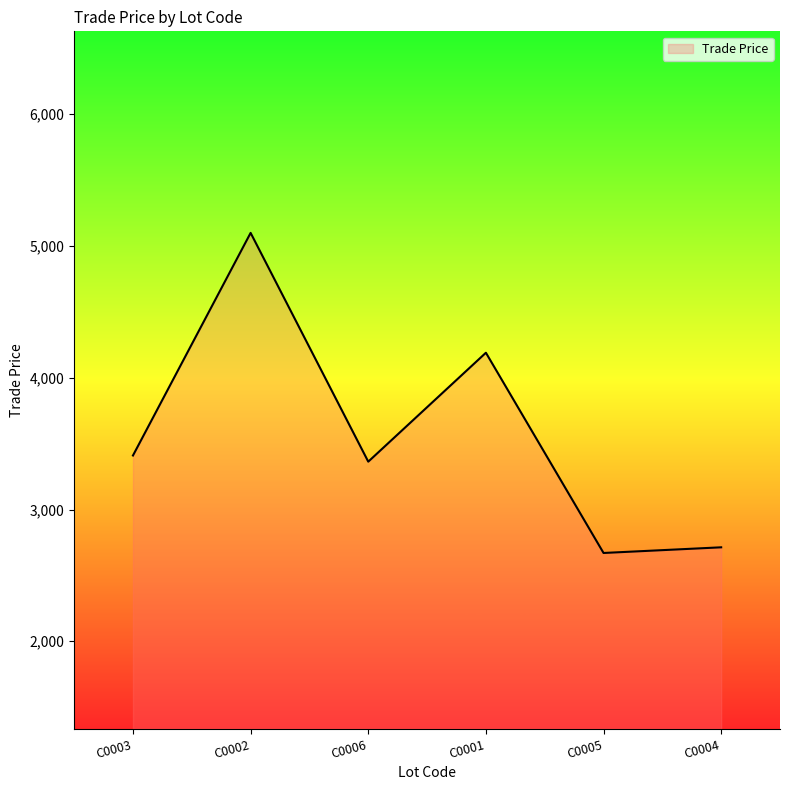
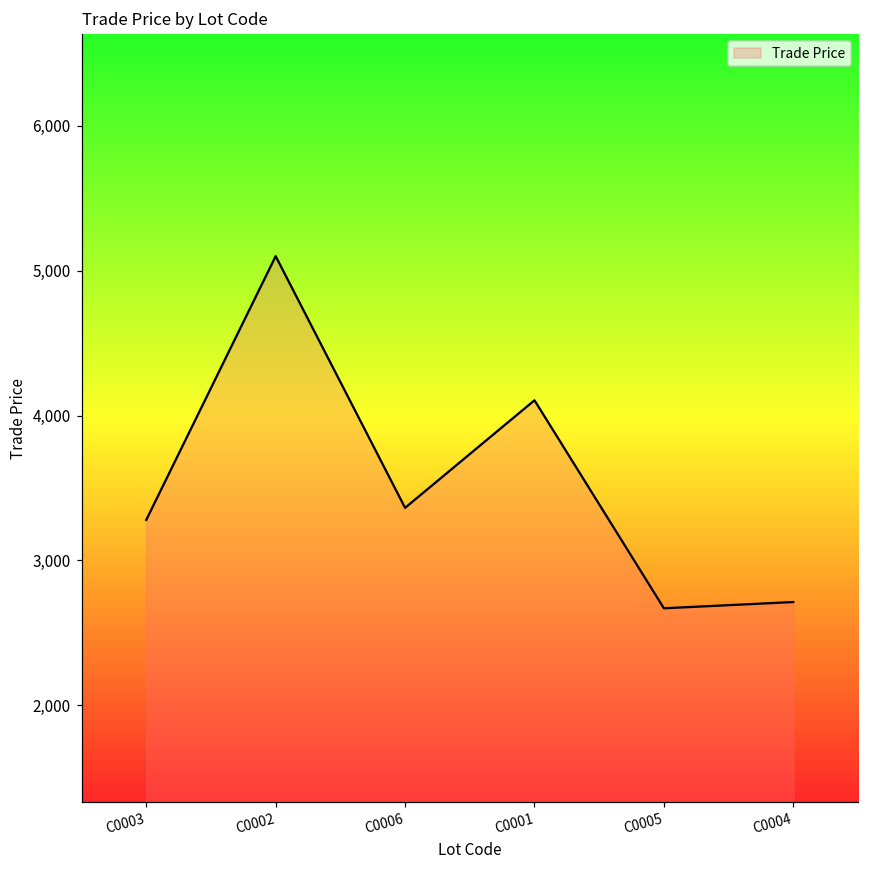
C0003: 3,410 -> 3,280
C0001: 4,190 -> 4,110
